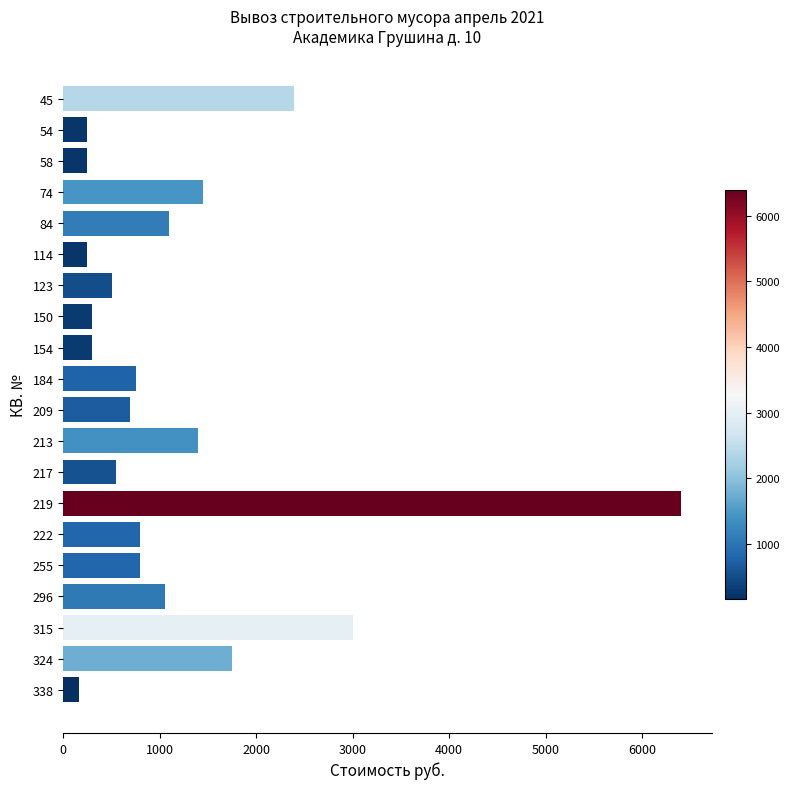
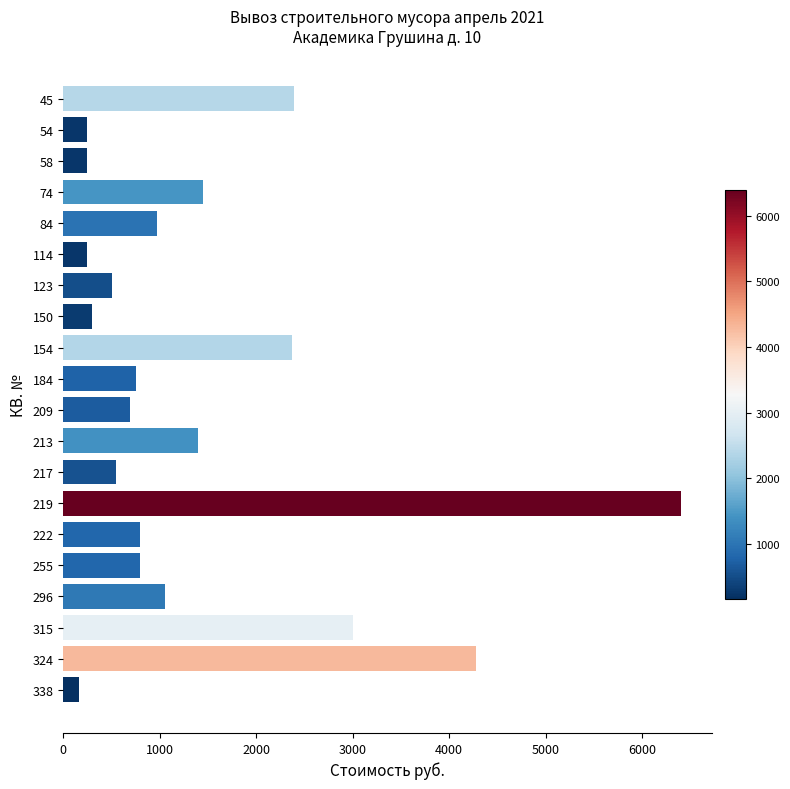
84: 1100 -> 1000
154: 300 -> 2400
324: 1800 -> 4300
